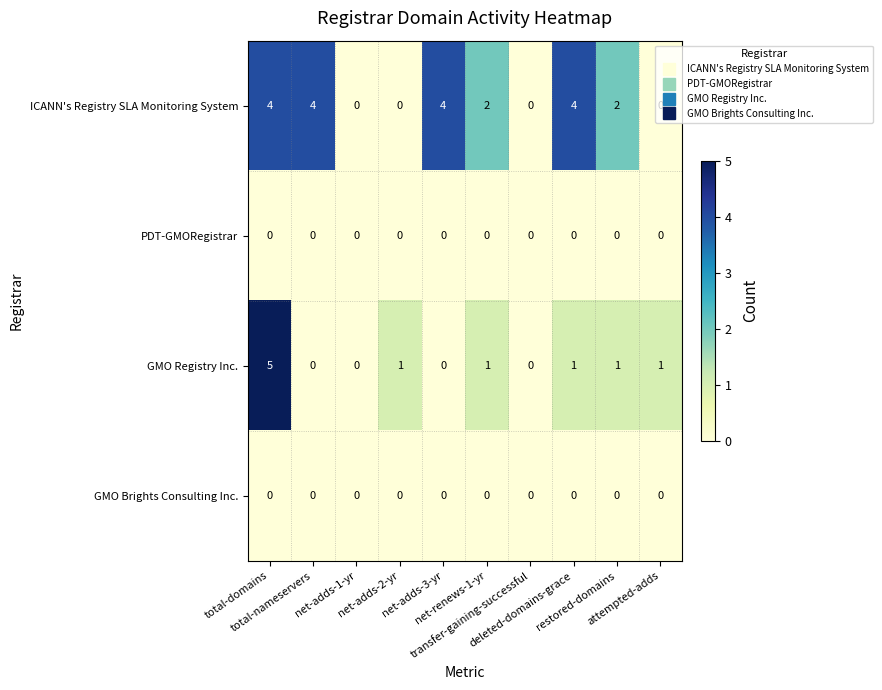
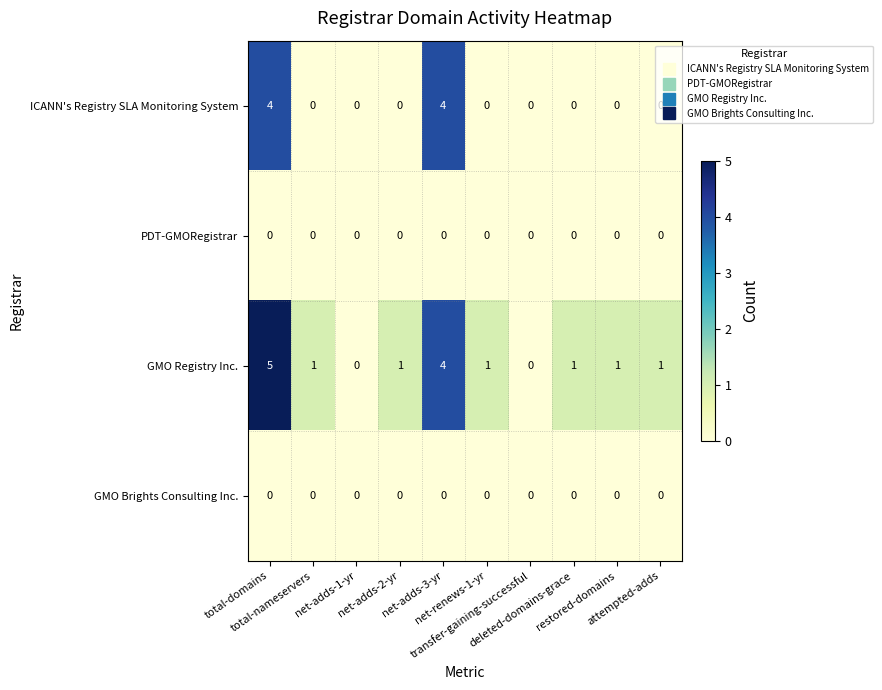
ICANN's Registry SLA Monitoring System, total-nameservers: 4 -> 0
ICANN's Registry SLA Monitoring System, net-renews-1-yr: 2 -> 0
ICANN's Registry SLA Monitoring System, deleted-domains-grace: 4 -> 0
ICANN's Registry SLA Monitoring System, restored-domains: 2 -> 0
GMO Registry Inc., total-nameservers: 0 -> 1
GMO Registry Inc., net-adds-3-yr: 0 -> 4
